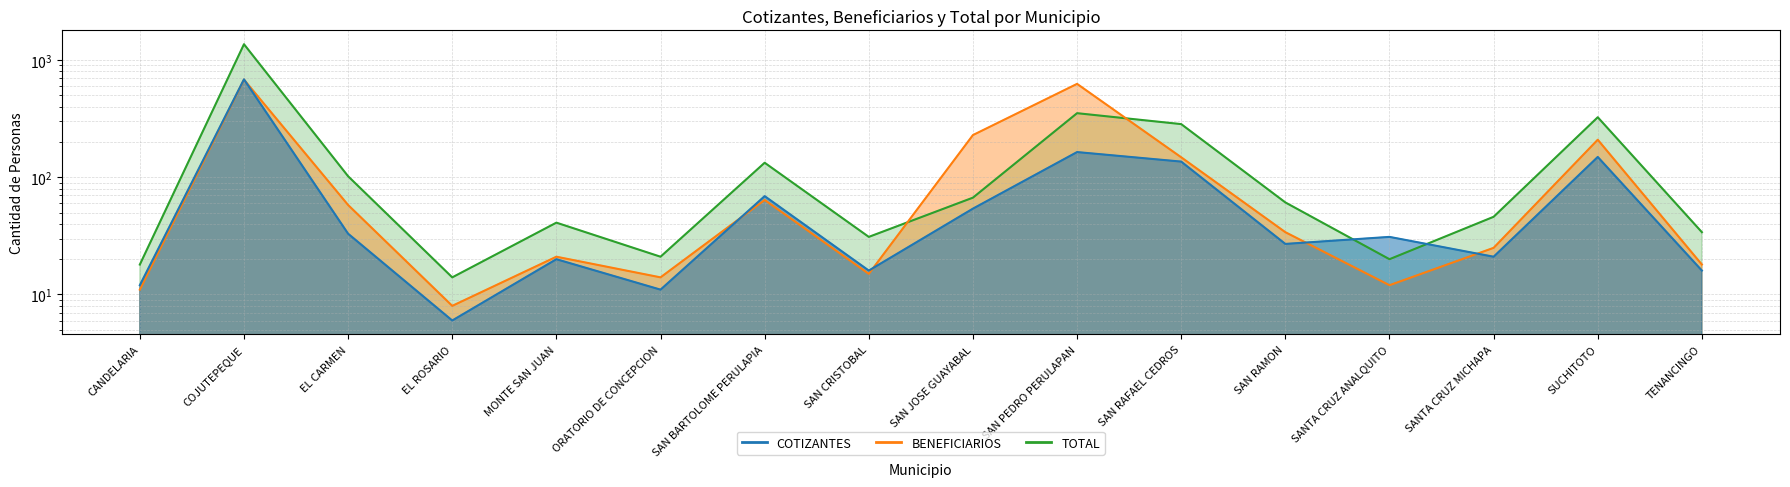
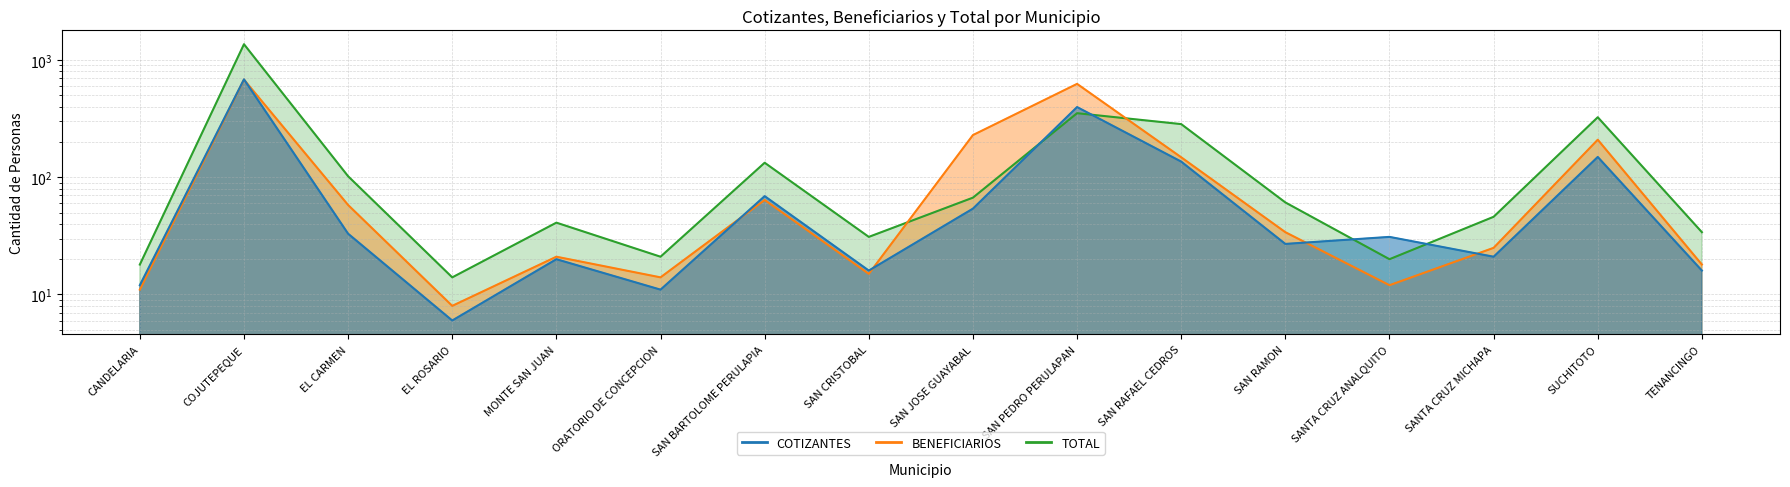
COTIZANTES, SAN PEDRO PERULAPAN: 160 -> 400
